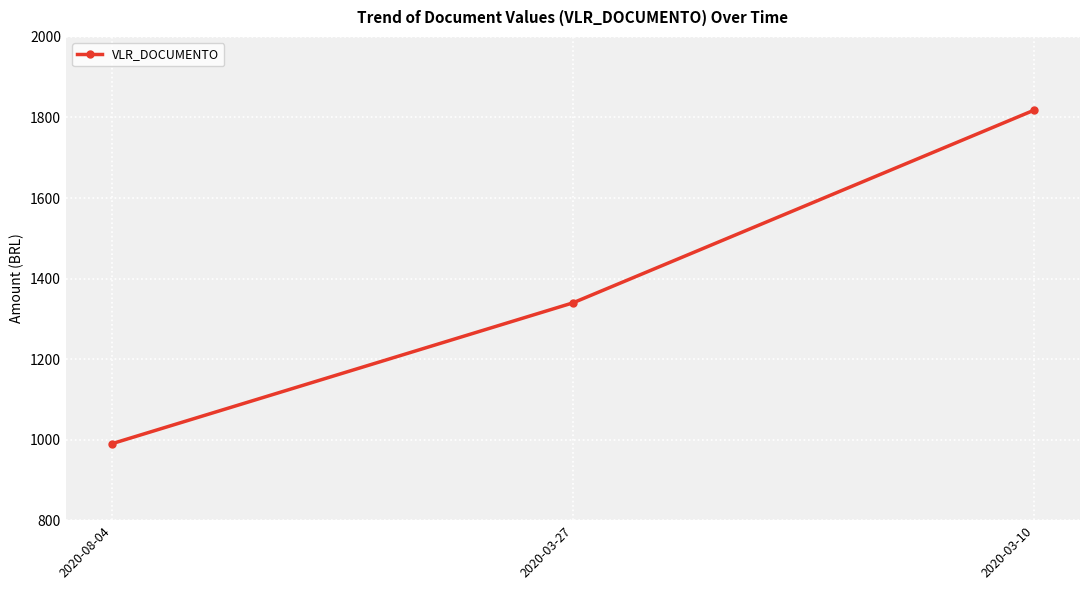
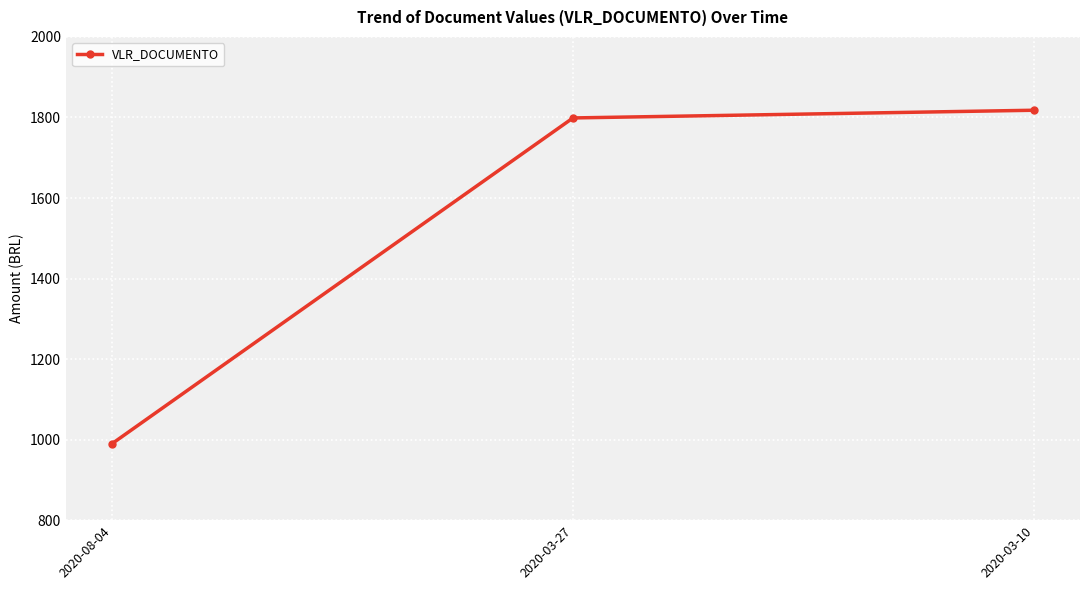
2020-03-27: 1340 -> 1800
